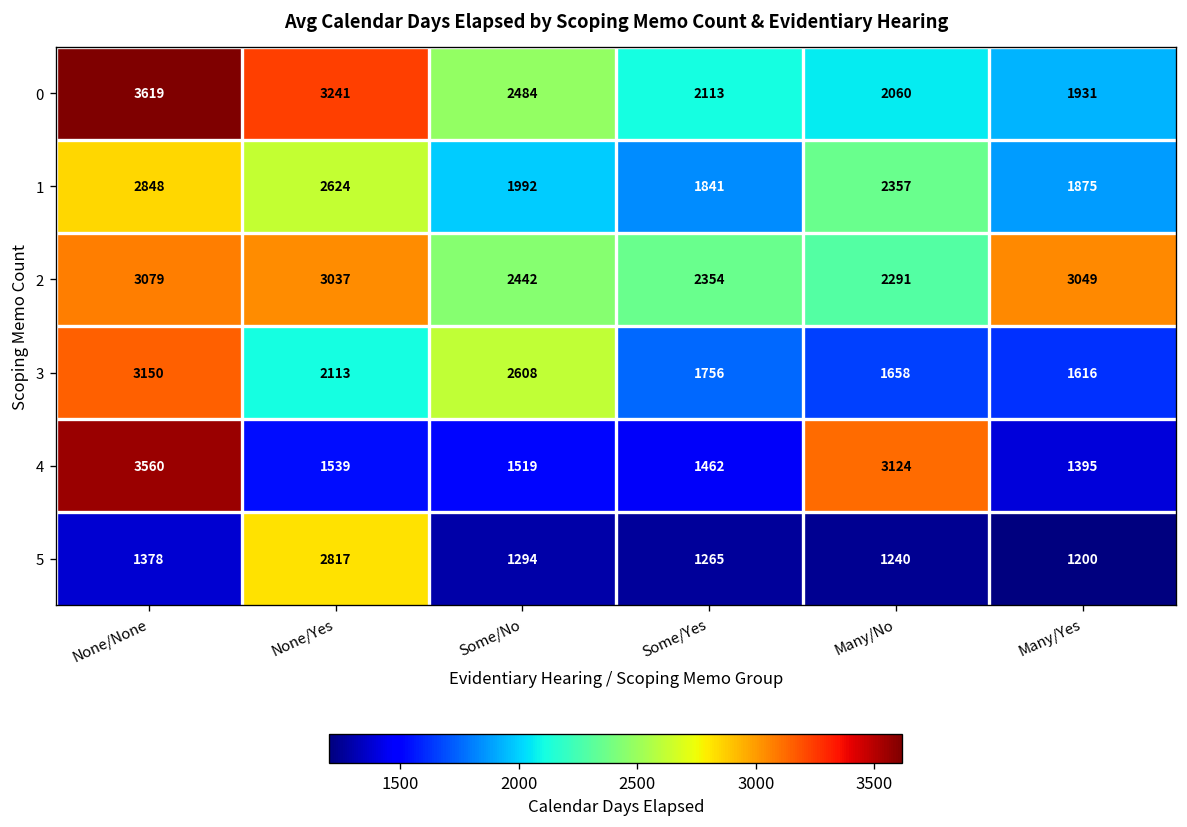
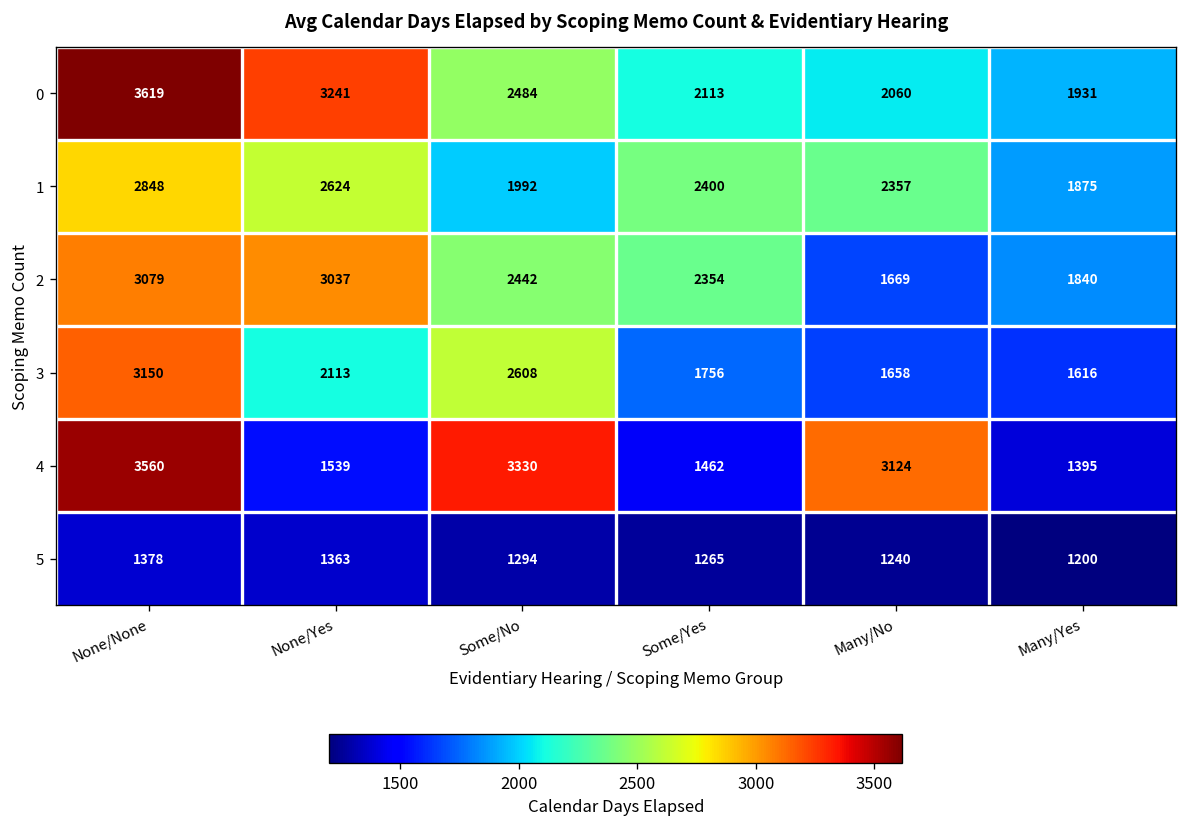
1, Some/Yes: 1841 -> 2400
2, Many/No: 2291 -> 1669
2, Many/Yes: 3049 -> 1840
4, Some/No: 1519 -> 3330
5, None/Yes: 2817 -> 1363
